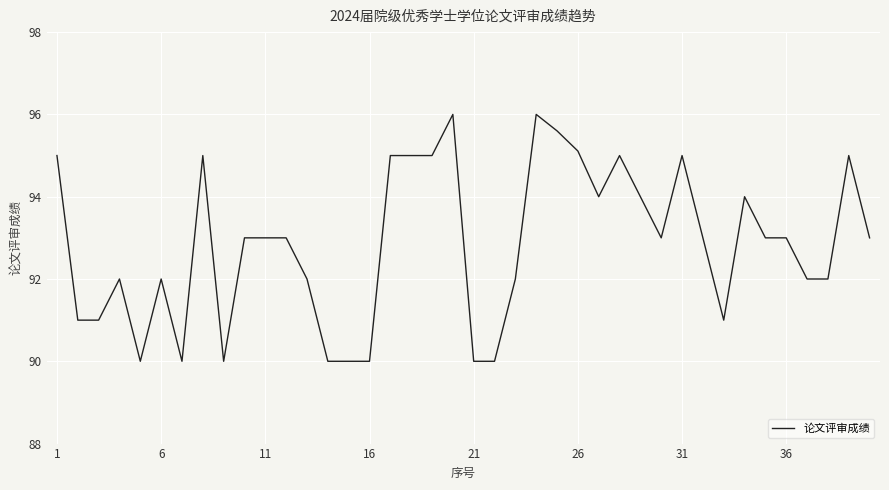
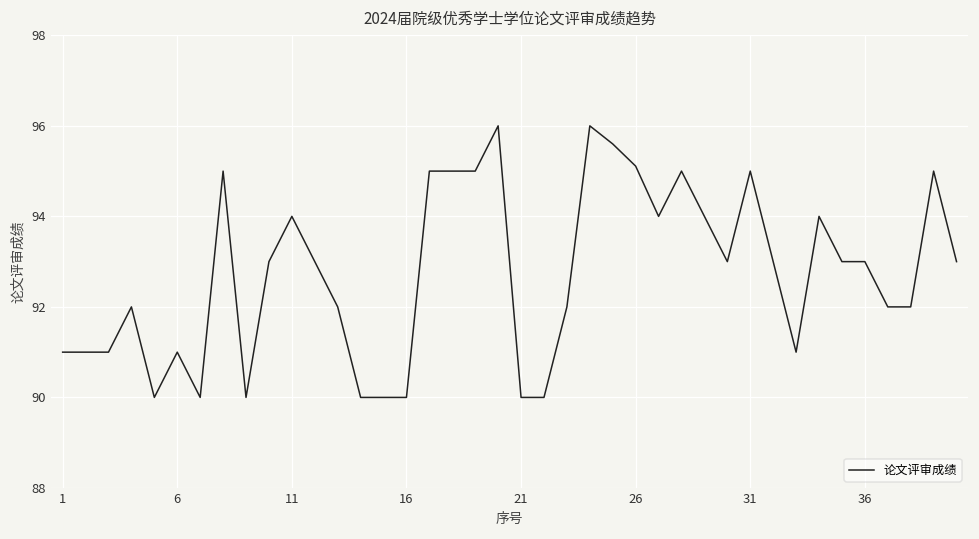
1: 95 -> 91
6: 92 -> 91
11: 93 -> 94
